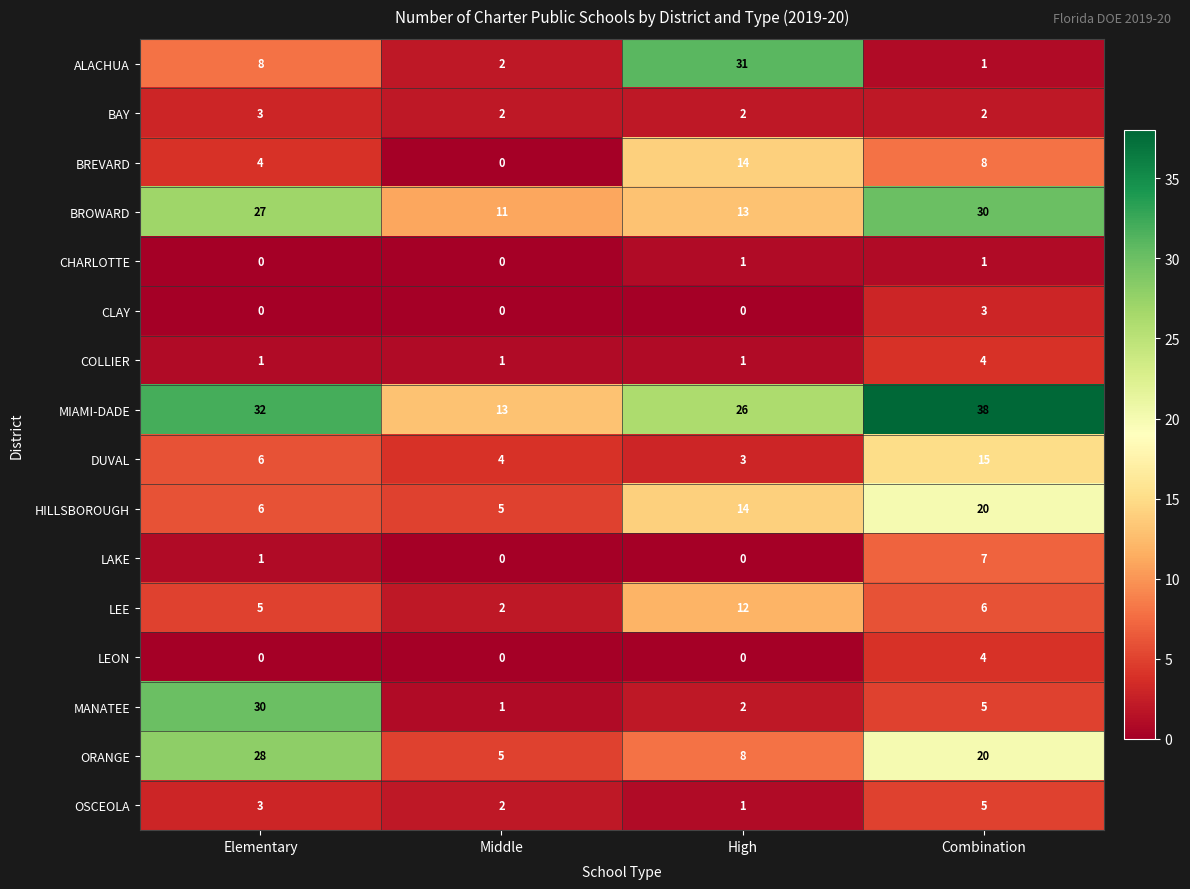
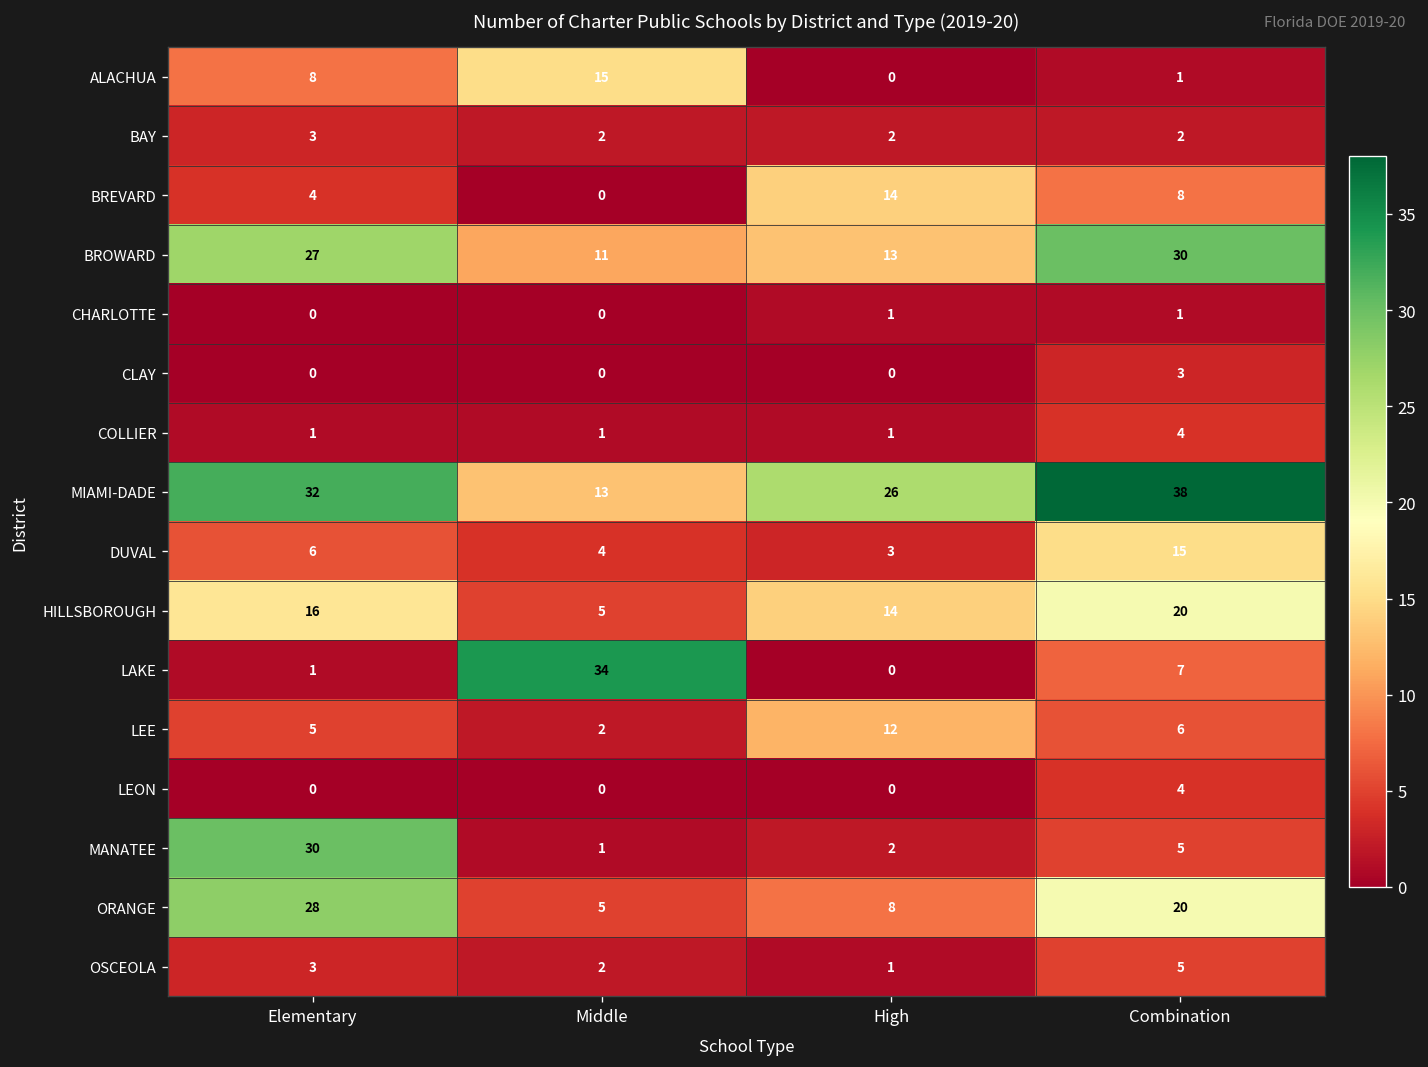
ALACHUA, Middle: 2 -> 15
ALACHUA, High: 31 -> 0
HILLSBOROUGH, Elementary: 6 -> 16
LAKE, Middle: 0 -> 34
